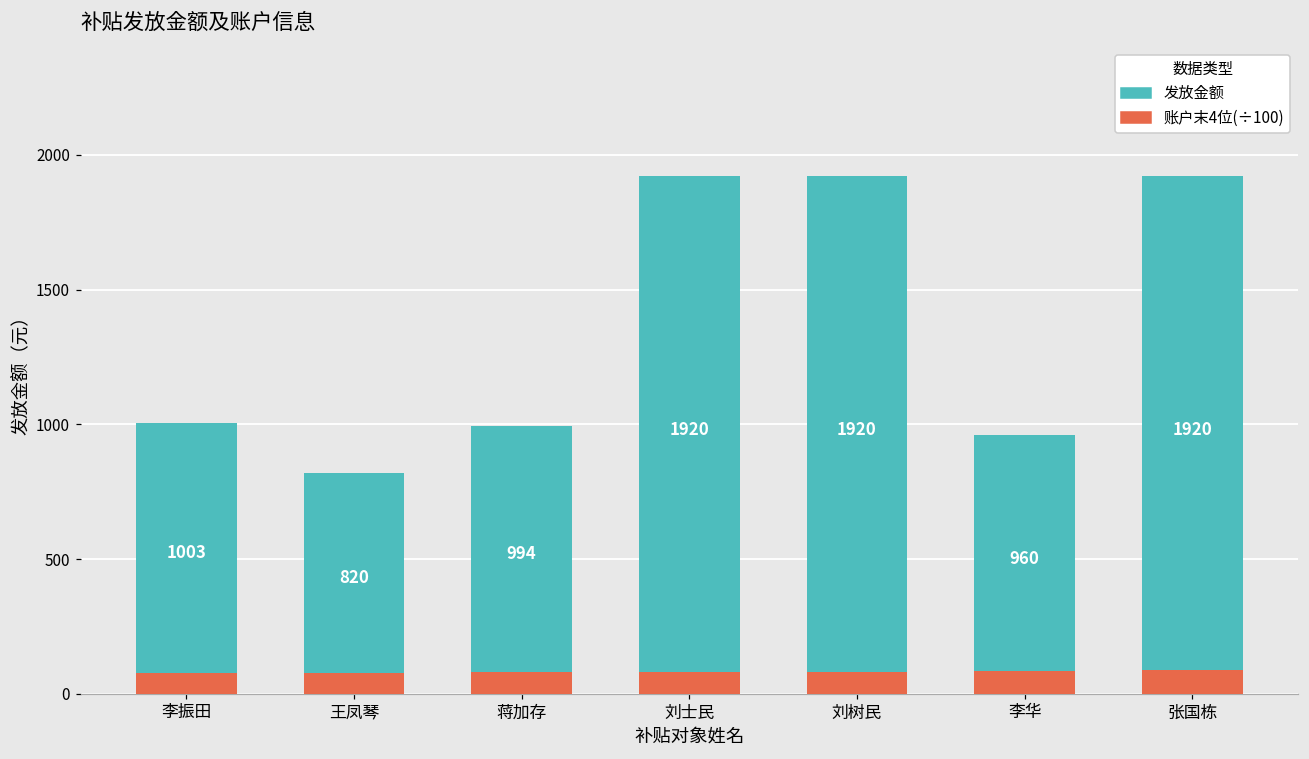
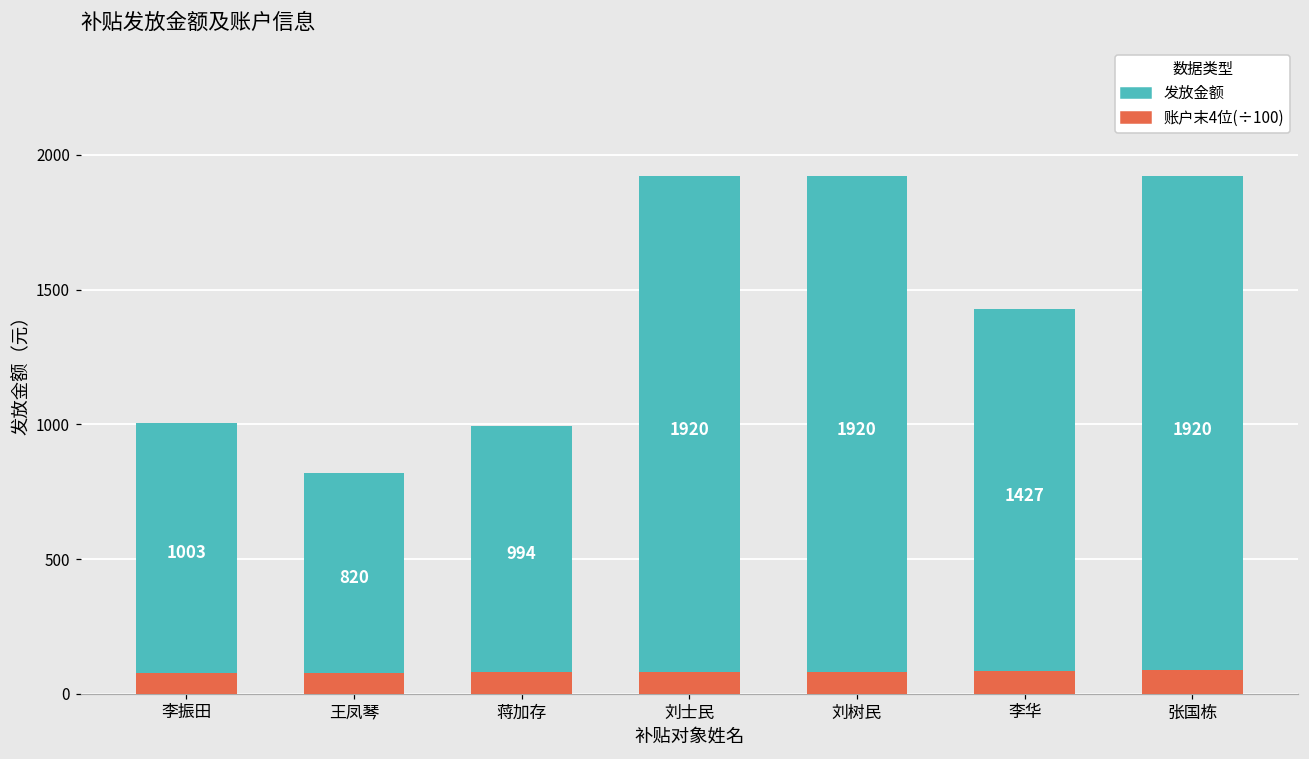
发放金额, 李华: 960 -> 1427
